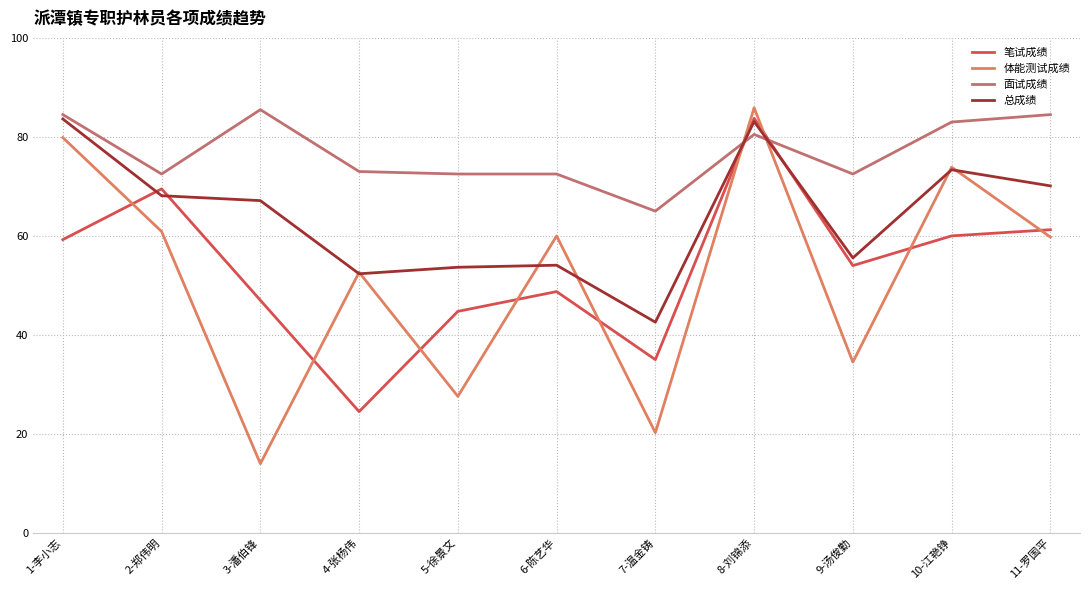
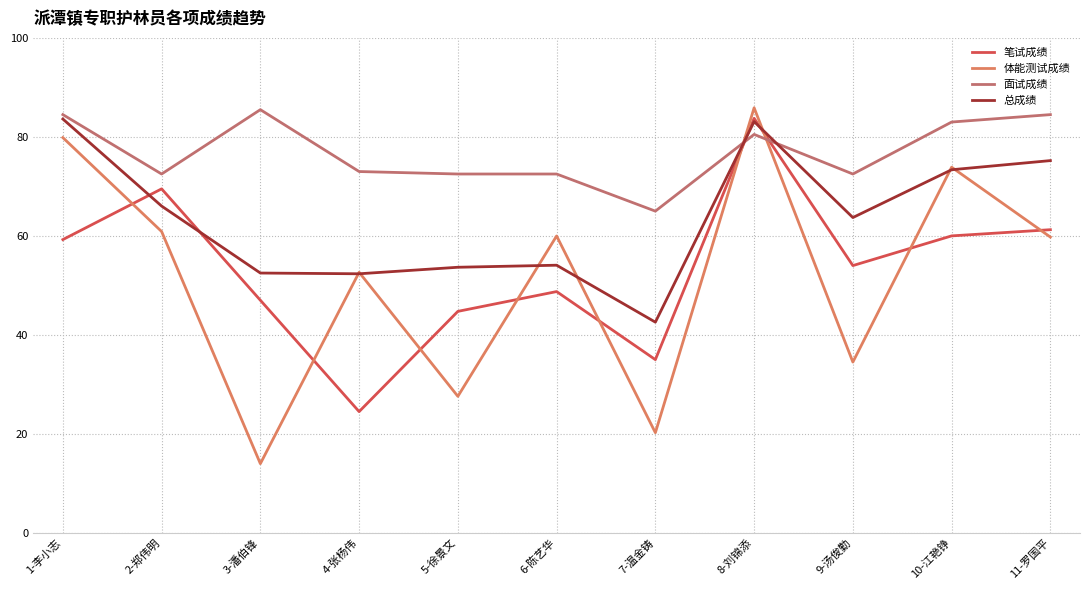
总成绩, 2-郑伟明: 68 -> 66
总成绩, 3-潘伯锋: 67 -> 52
总成绩, 9-汤俊勤: 56 -> 64
总成绩, 11-罗国平: 70 -> 75
